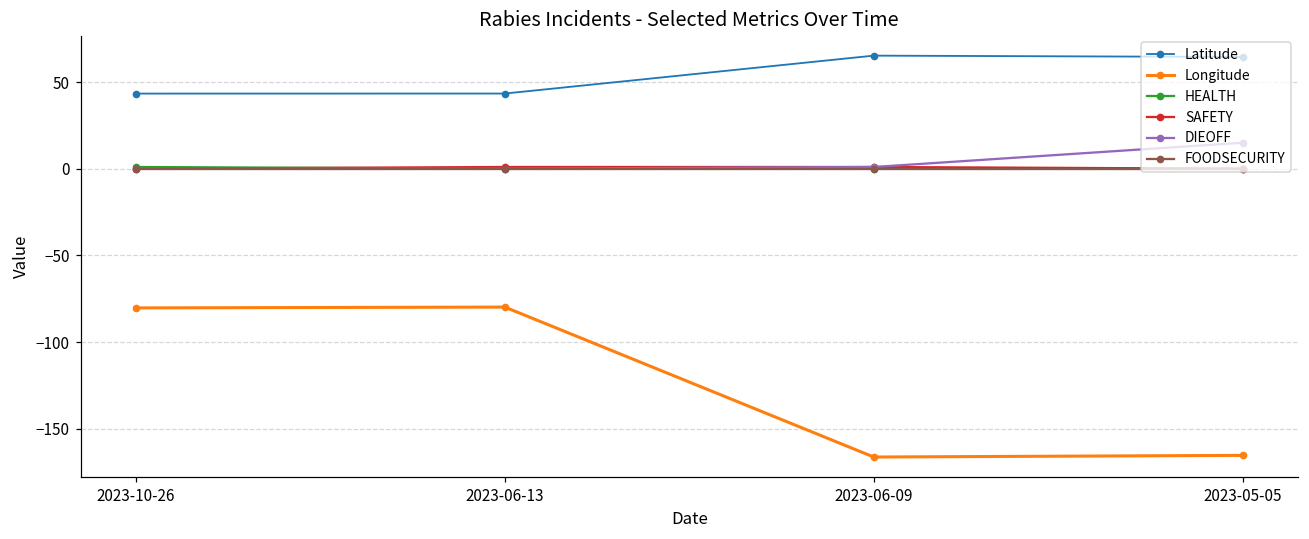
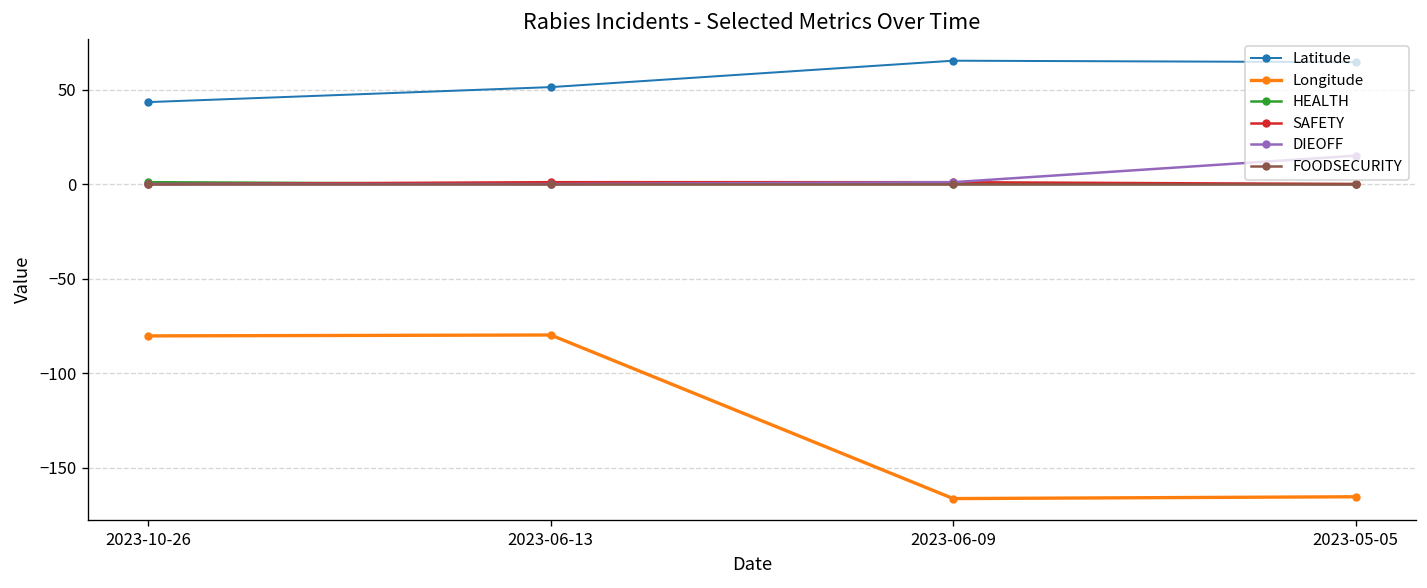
Latitude, 2023-06-13: 43 -> 51
